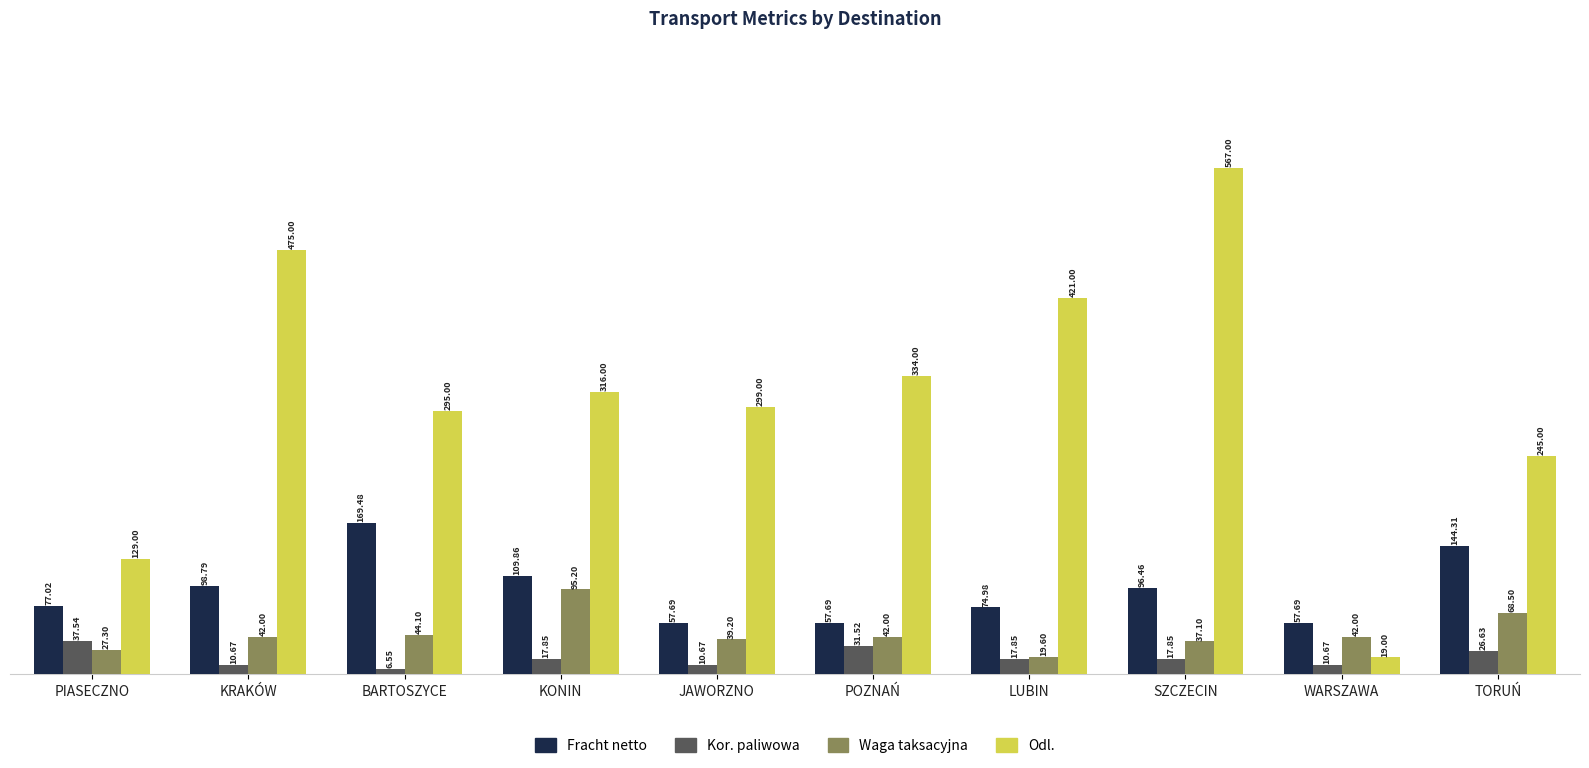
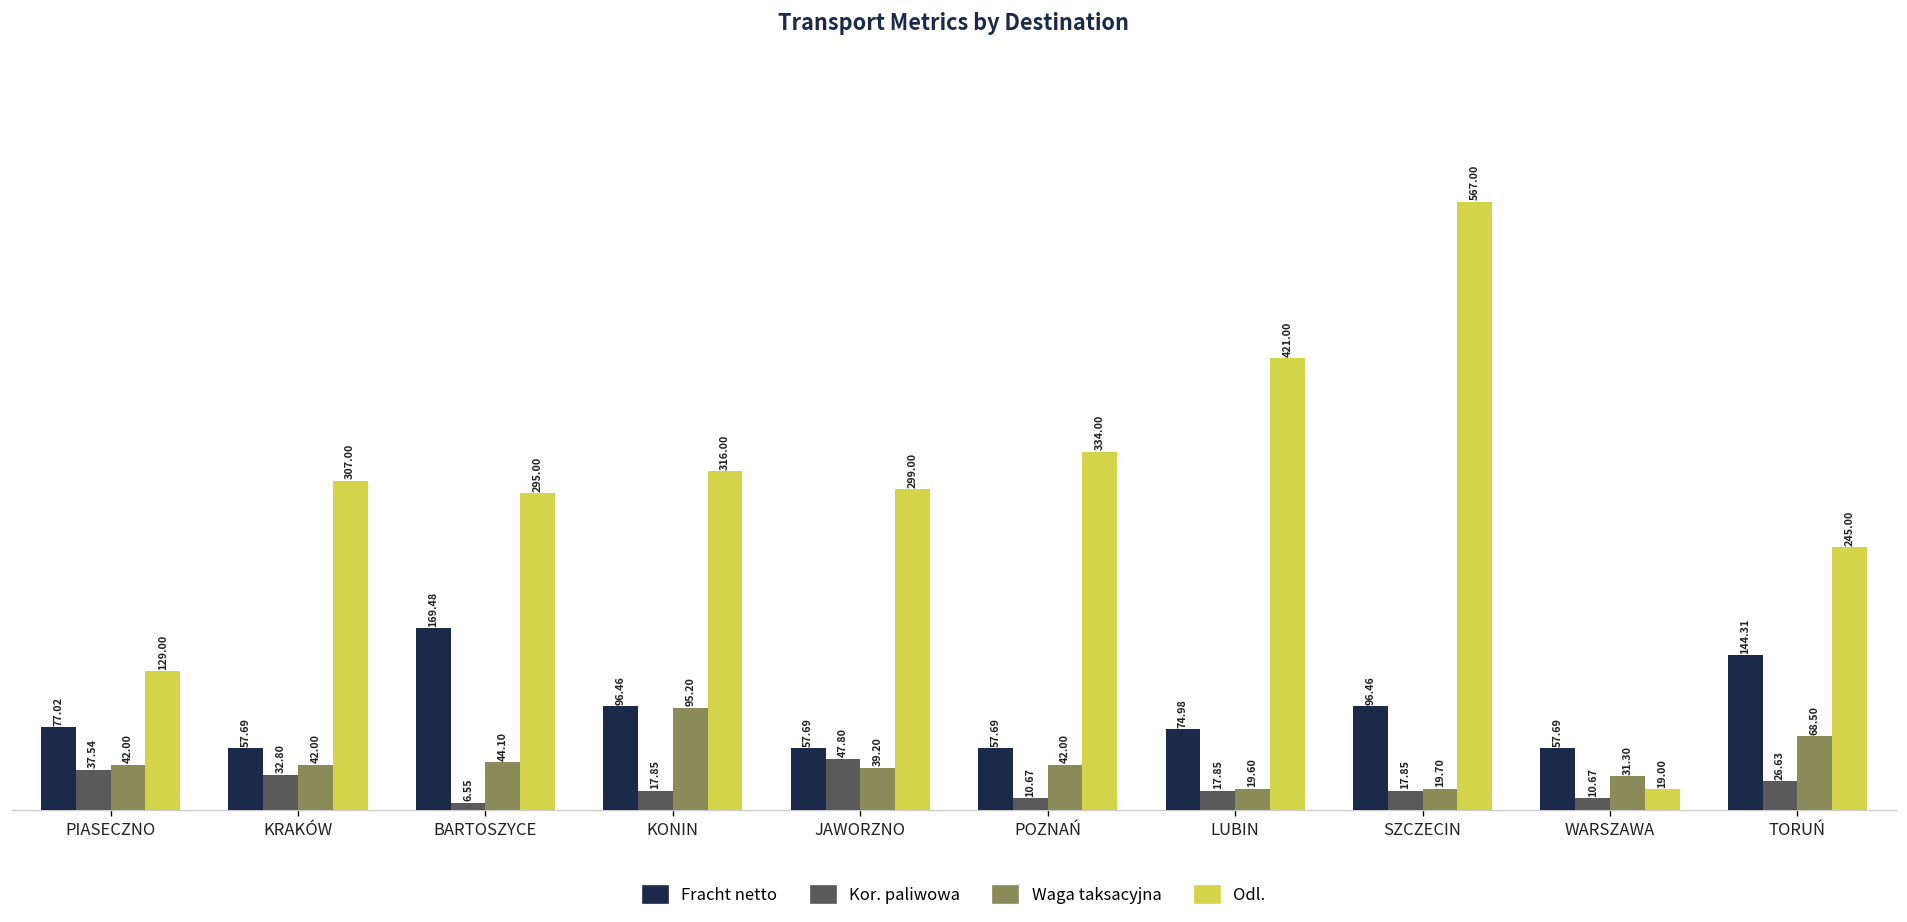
Waga taksacyjna, PIASECZNO: 27.30 -> 42.00
Fracht netto, KRAKÓW: 98.79 -> 57.69
Kor. paliwowa, KRAKÓW: 10.67 -> 32.80
Odl., KRAKÓW: 475.00 -> 307.00
Fracht netto, KONIN: 109.86 -> 96.46
Kor. paliwowa, JAWORZNO: 10.67 -> 47.80
Kor. paliwowa, POZNAŃ: 31.52 -> 10.67
Waga taksacyjna, SZCZECIN: 37.10 -> 19.70
Waga taksacyjna, WARSZAWA: 42.00 -> 31.30
